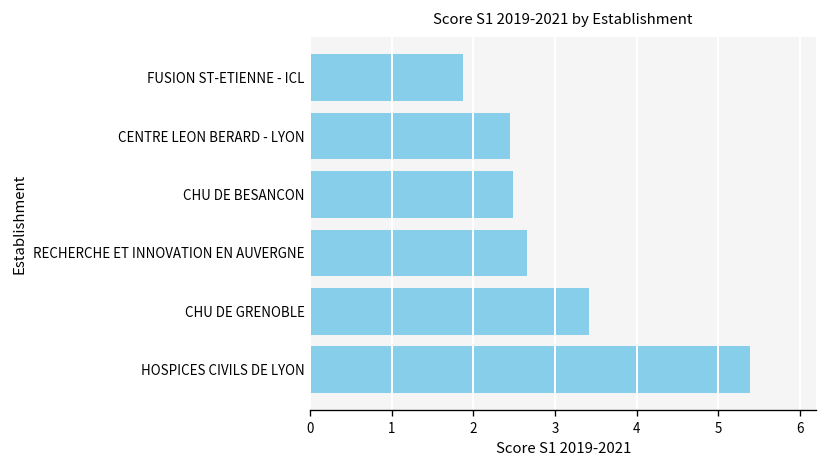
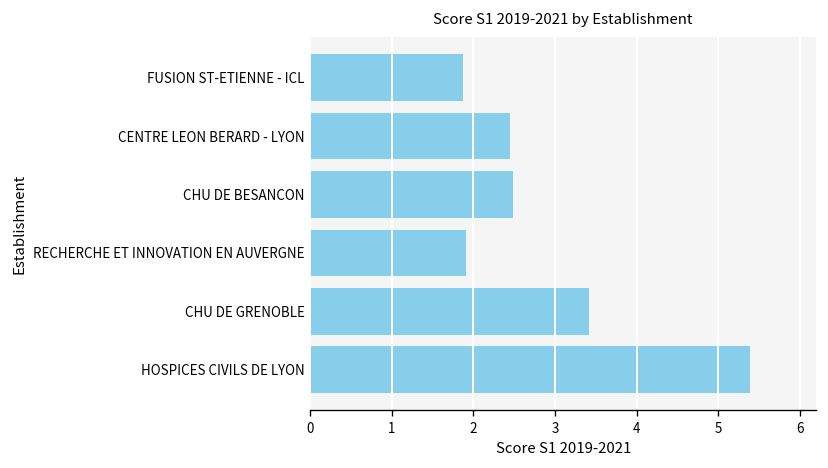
RECHERCHE ET INNOVATION EN AUVERGNE: 2.7 -> 1.9
